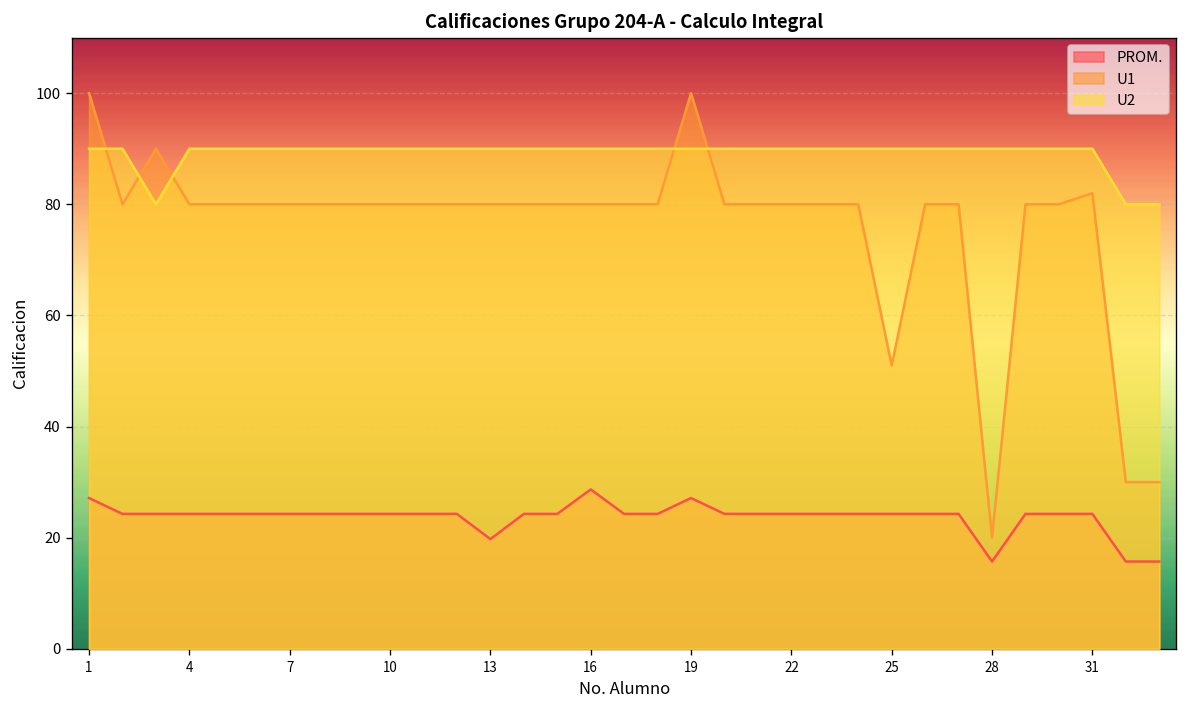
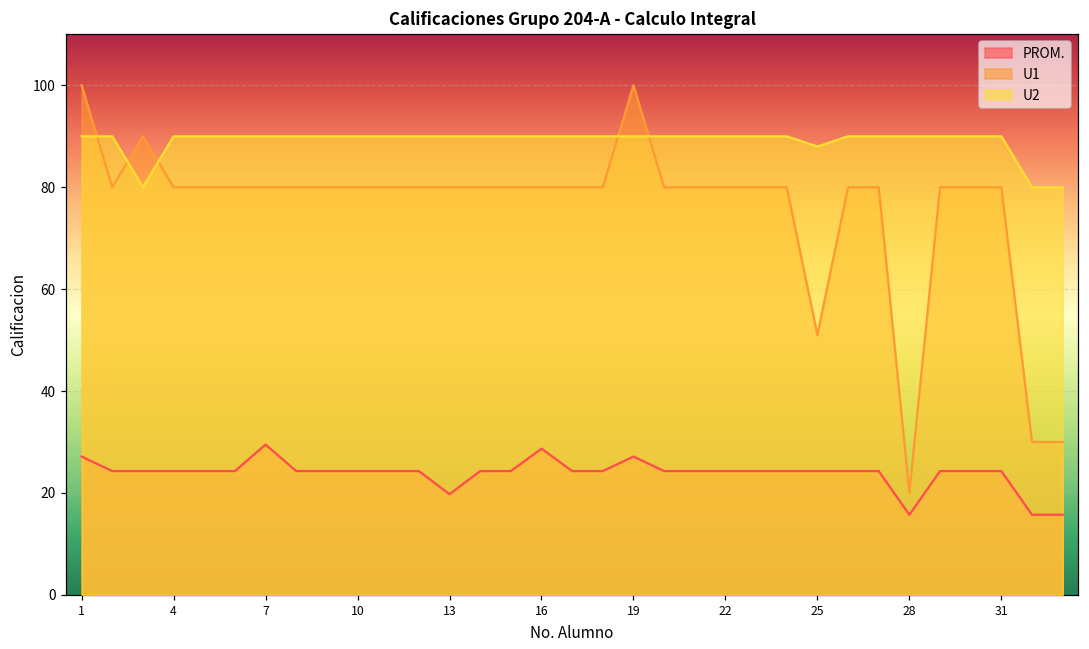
PROM., 7: 24 -> 29
U2, 25: 90 -> 88
U1, 31: 82 -> 80
